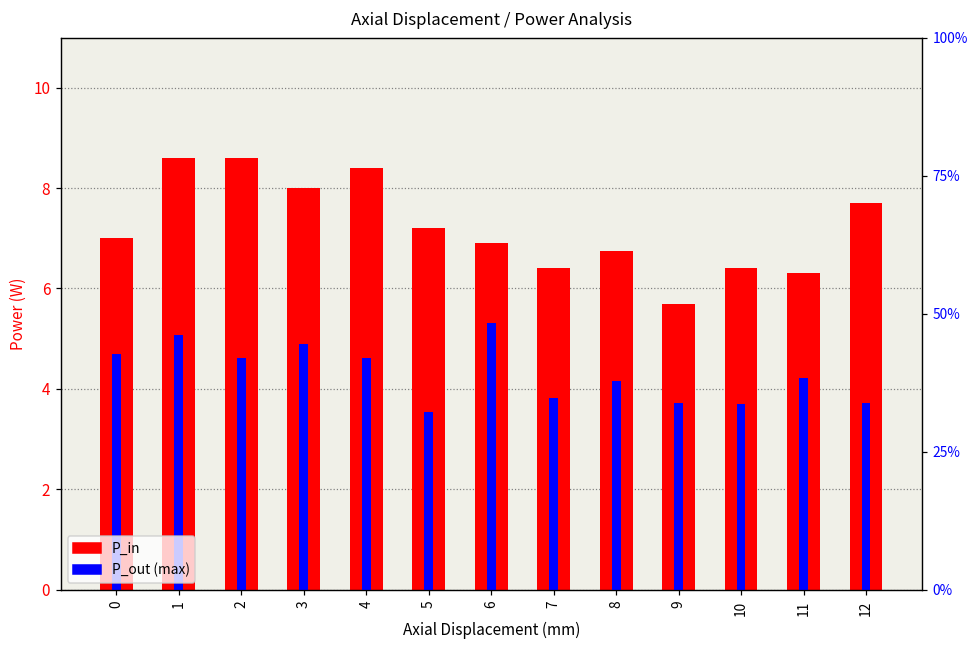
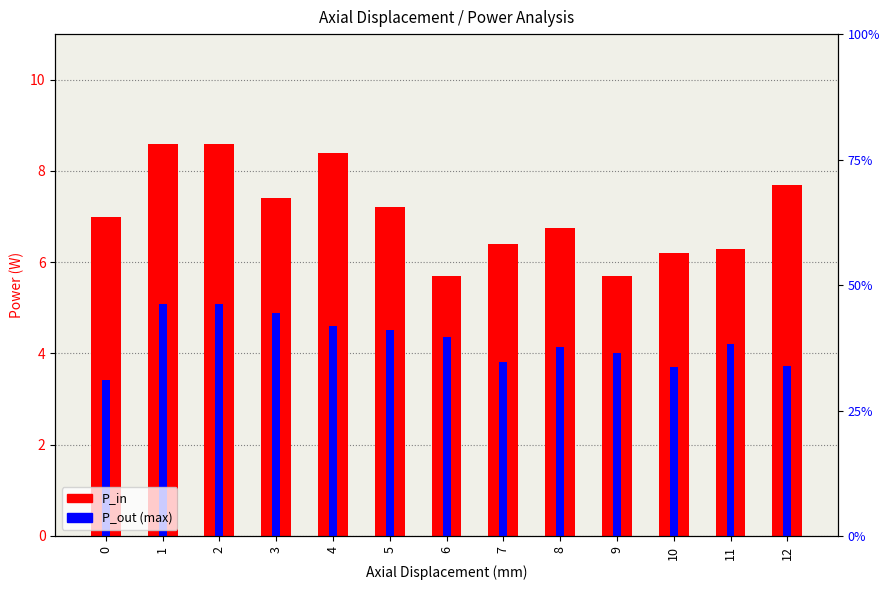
P_out (max), 0: 4.7 -> 3.4
P_out (max), 2: 4.6 -> 5.1
P_in, 3: 8.0 -> 7.4
P_out (max), 5: 3.5 -> 4.5
P_in, 6: 6.9 -> 5.7
P_out (max), 6: 5.3 -> 4.4
P_out (max), 9: 3.7 -> 4.0
P_in, 10: 6.4 -> 6.2
